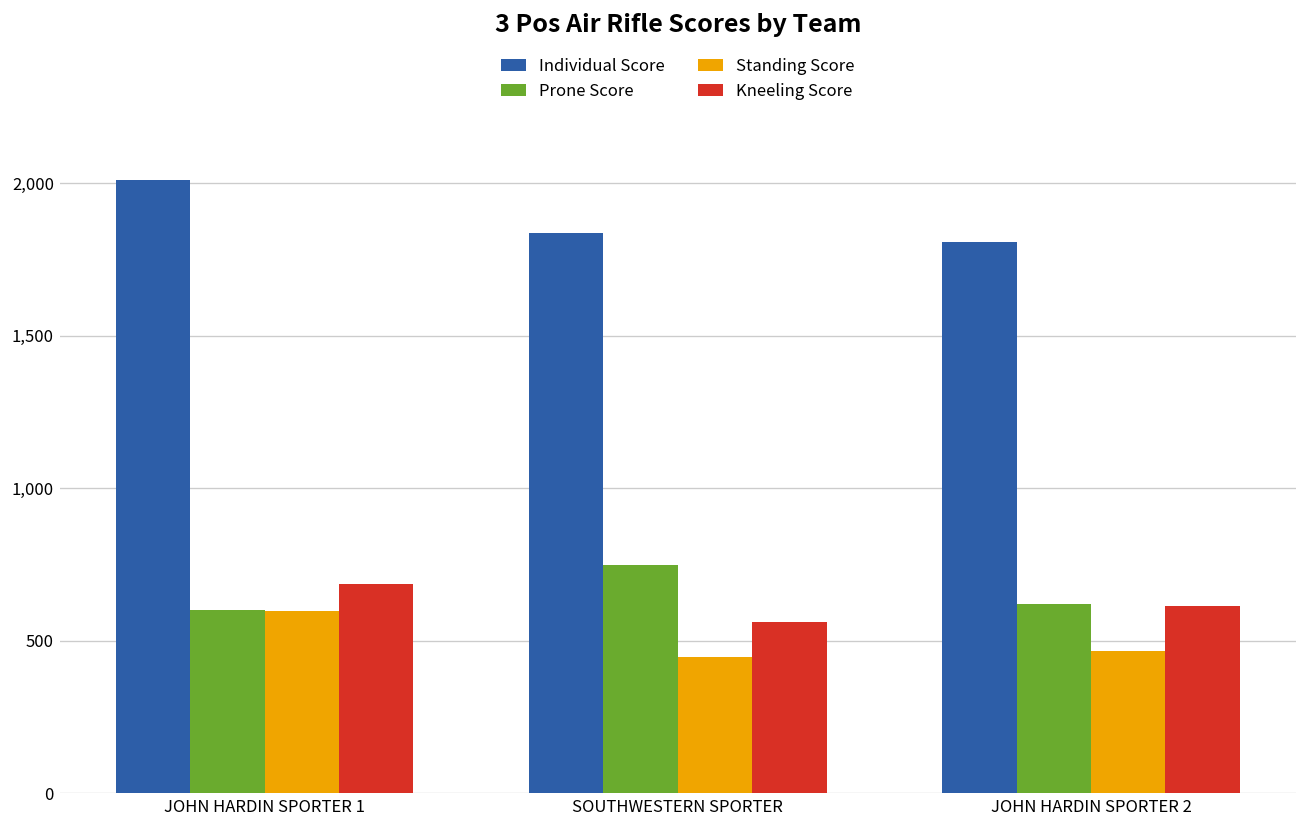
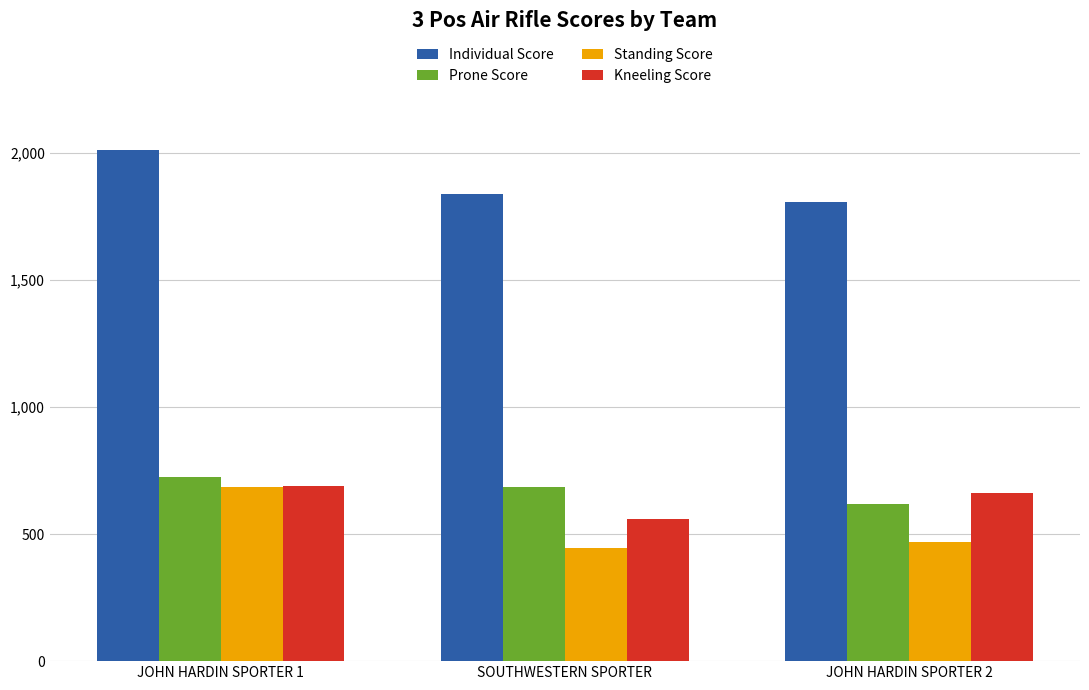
Prone Score, JOHN HARDIN SPORTER 1: 600 -> 730
Standing Score, JOHN HARDIN SPORTER 1: 600 -> 680
Prone Score, SOUTHWESTERN SPORTER: 750 -> 690
Kneeling Score, JOHN HARDIN SPORTER 2: 610 -> 660
